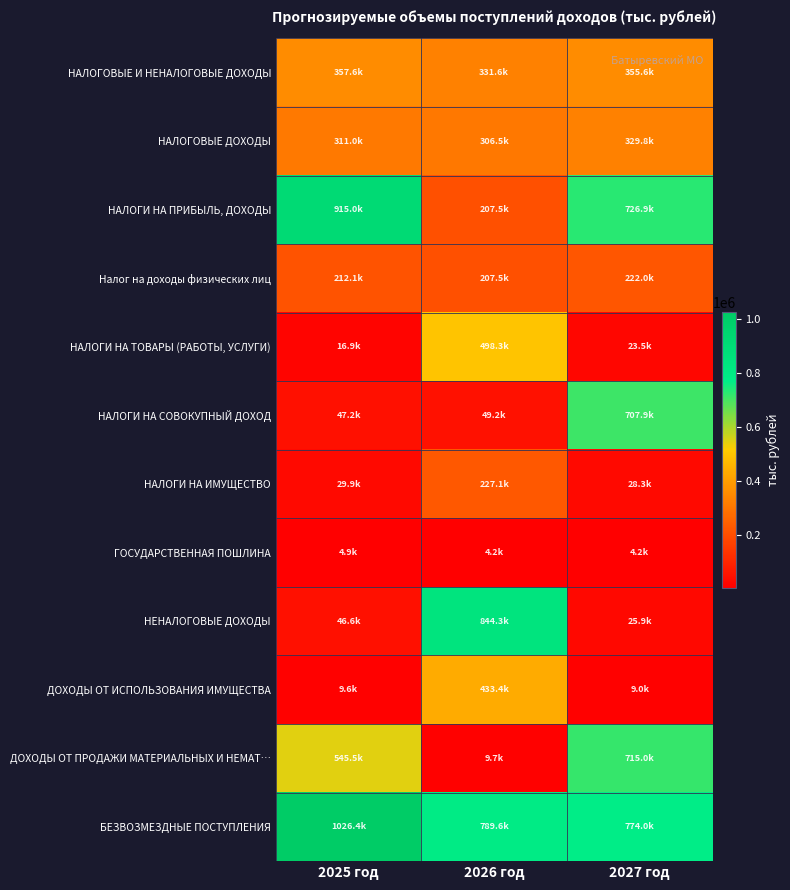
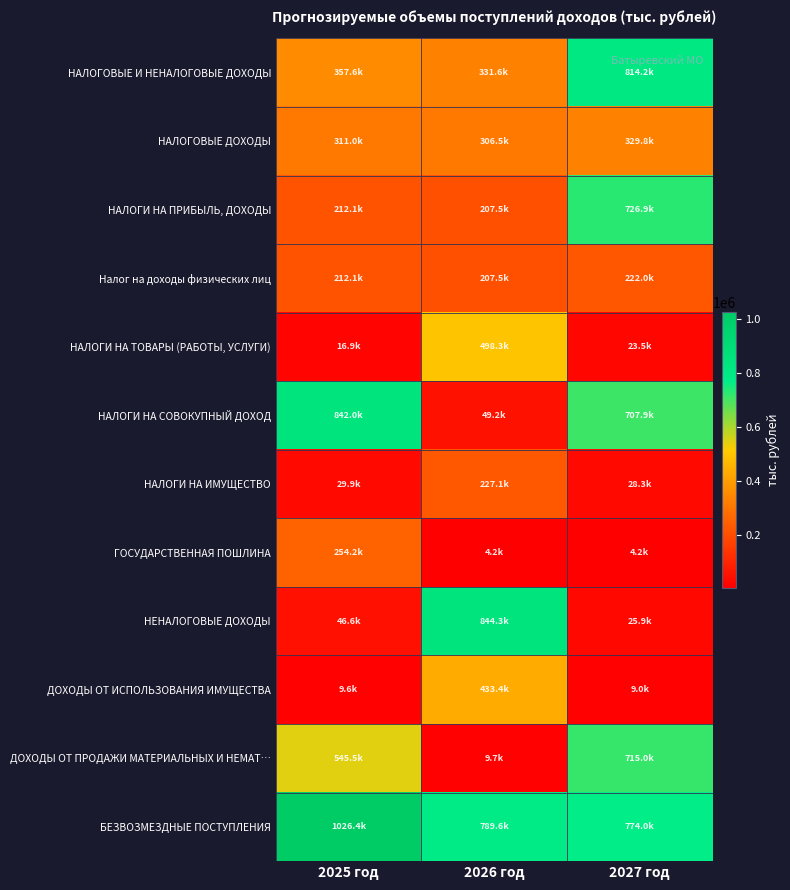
НАЛОГОВЫЕ И НЕНАЛОГОВЫЕ ДОХОДЫ, 2027 год: 355.6k -> 814.2k
НАЛОГИ НА ПРИБЫЛЬ, ДОХОДЫ, 2025 год: 915.0k -> 212.1k
НАЛОГИ НА СОВОКУПНЫЙ ДОХОД, 2025 год: 47.2k -> 842.0k
ГОСУДАРСТВЕННАЯ ПОШЛИНА, 2025 год: 4.9k -> 254.2k
